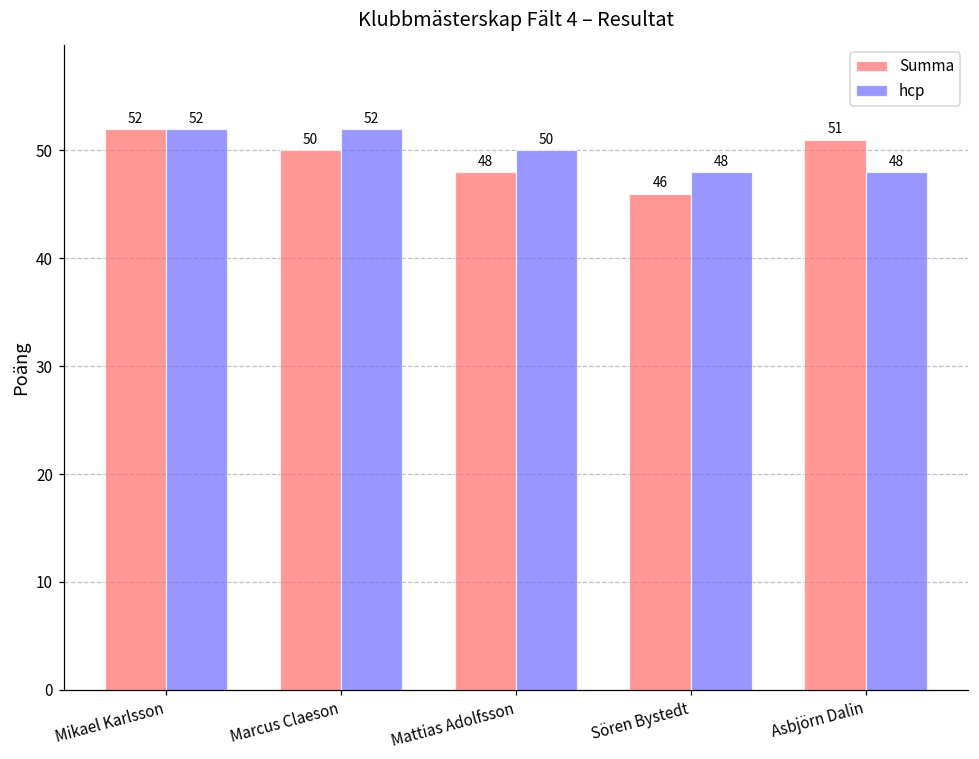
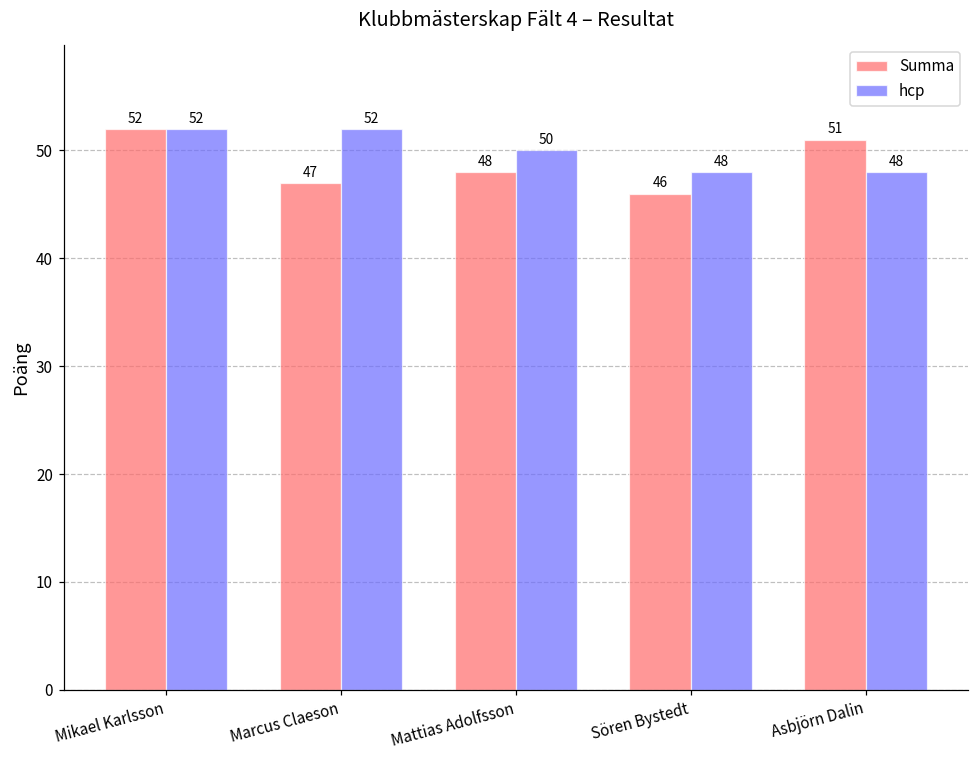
Summa, Marcus Claeson: 50 -> 47
